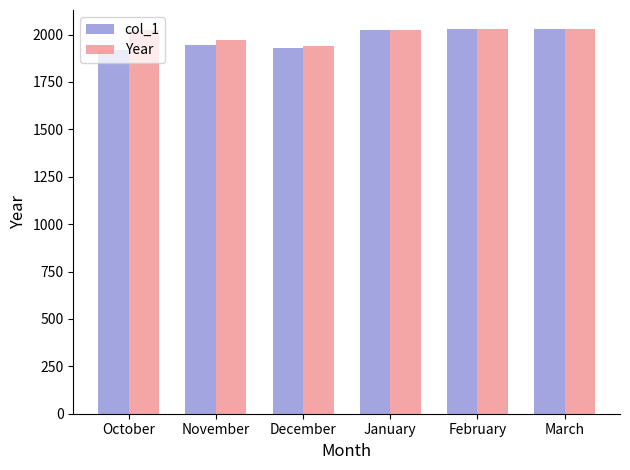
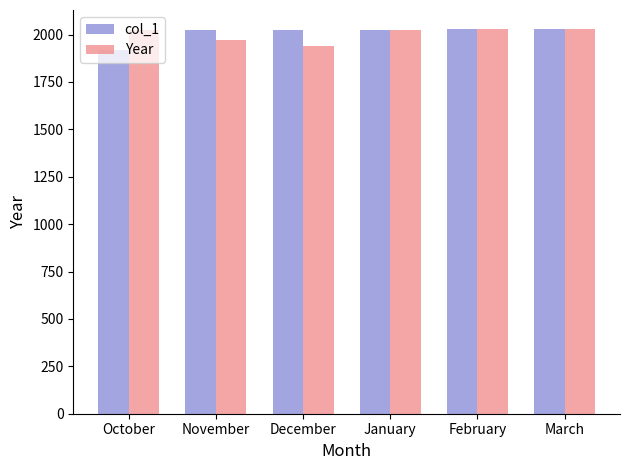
col_1, November: 1950 -> 2020
col_1, December: 1930 -> 2030
